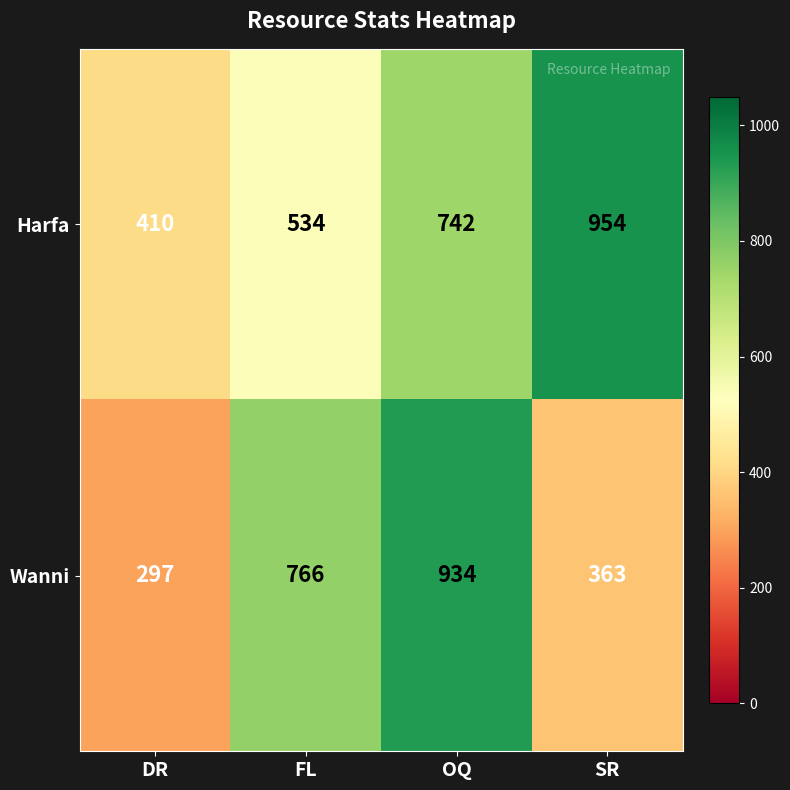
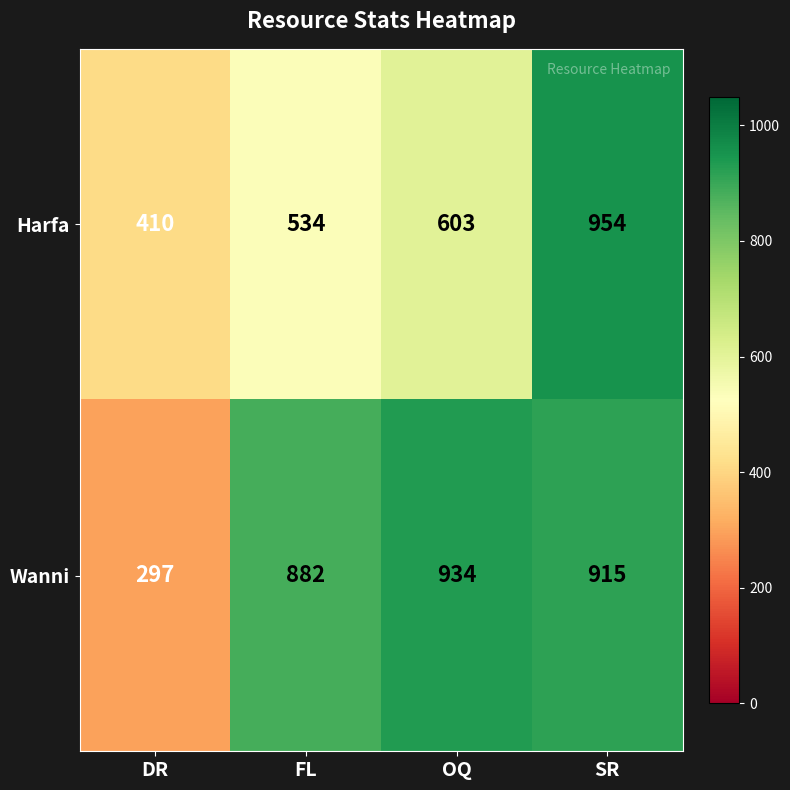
Harfa, OQ: 742 -> 603
Wanni, FL: 766 -> 882
Wanni, SR: 363 -> 915
